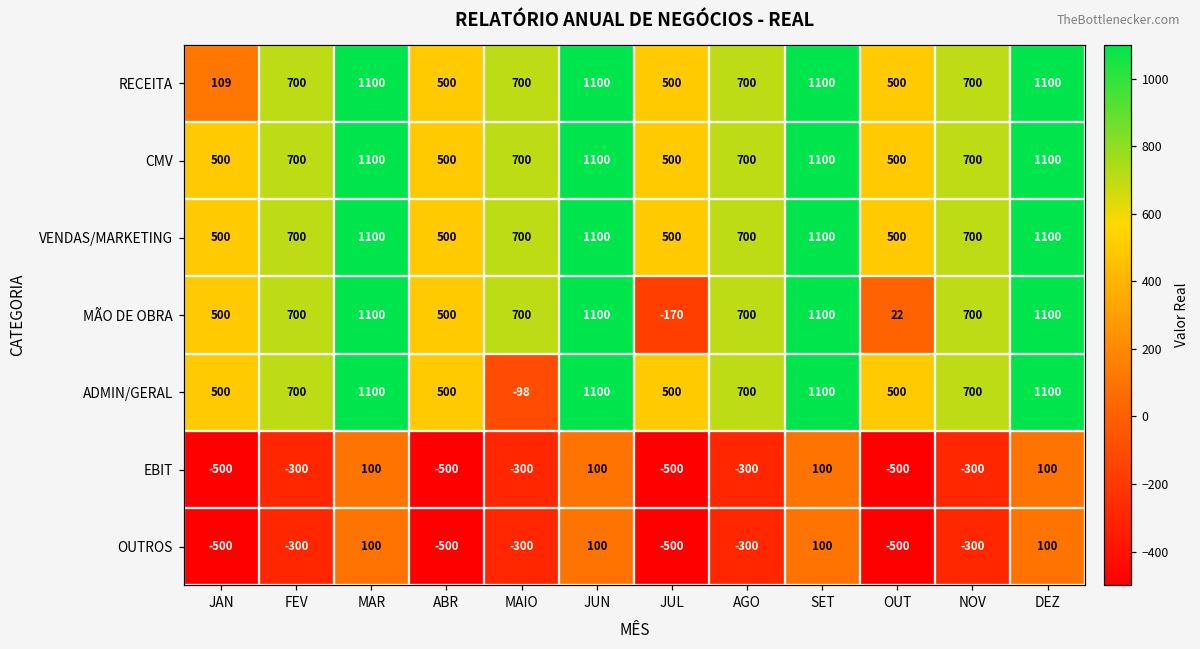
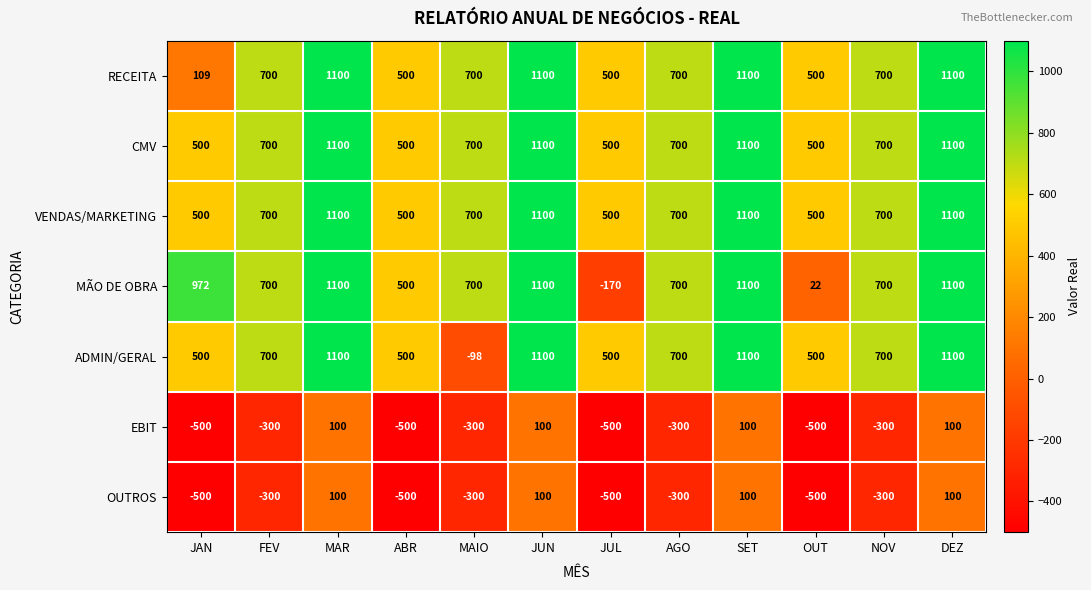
MÃO DE OBRA, JAN: 500 -> 972
